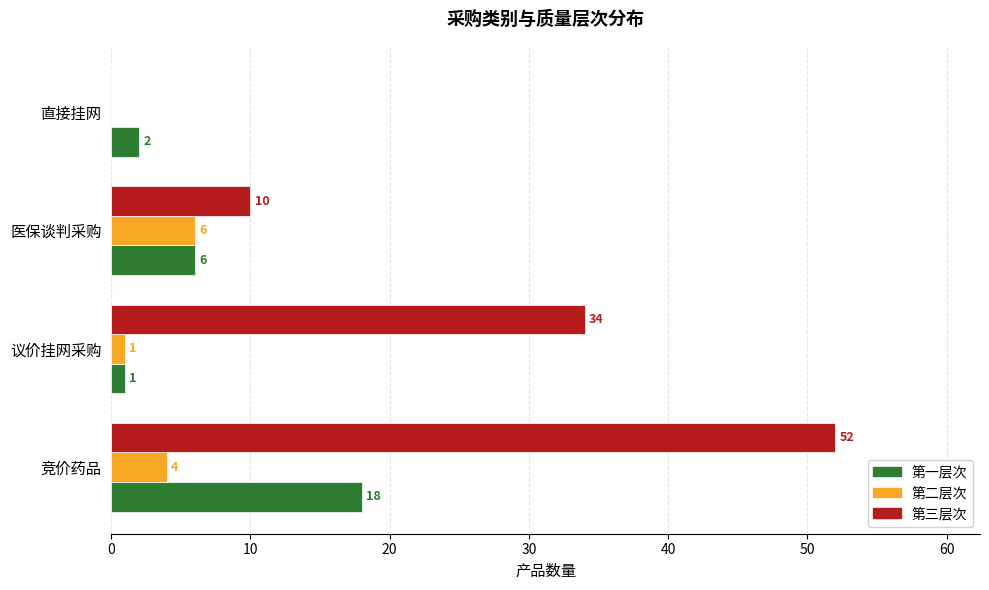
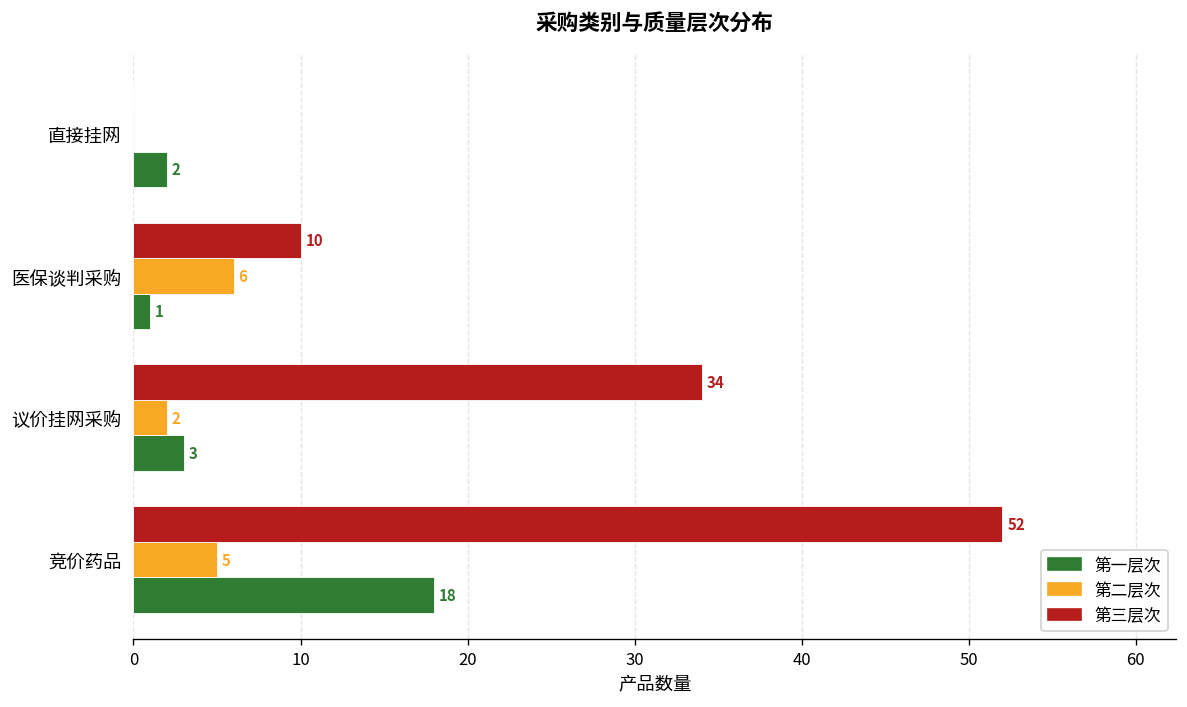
第一层次, 医保谈判采购: 6 -> 1
第二层次, 议价挂网采购: 1 -> 2
第一层次, 议价挂网采购: 1 -> 3
第二层次, 竞价药品: 4 -> 5
